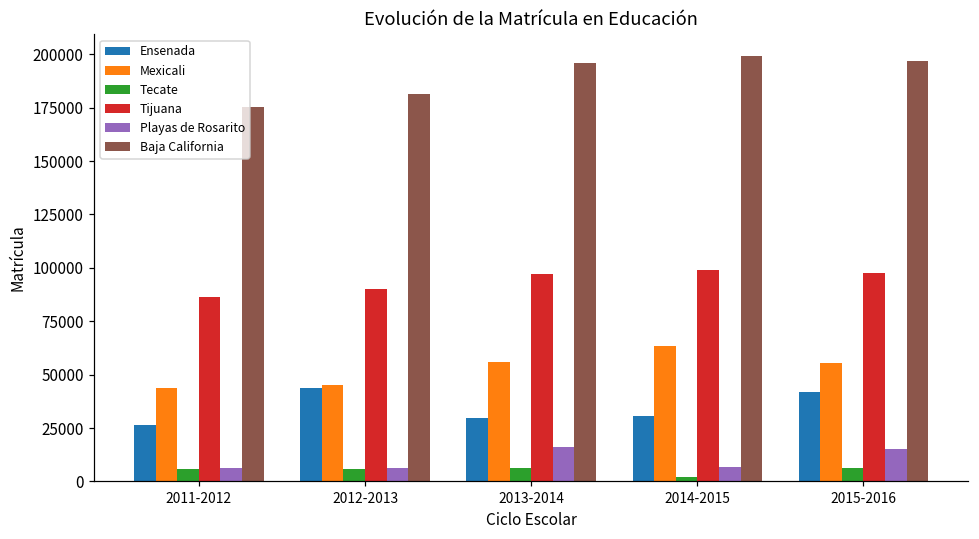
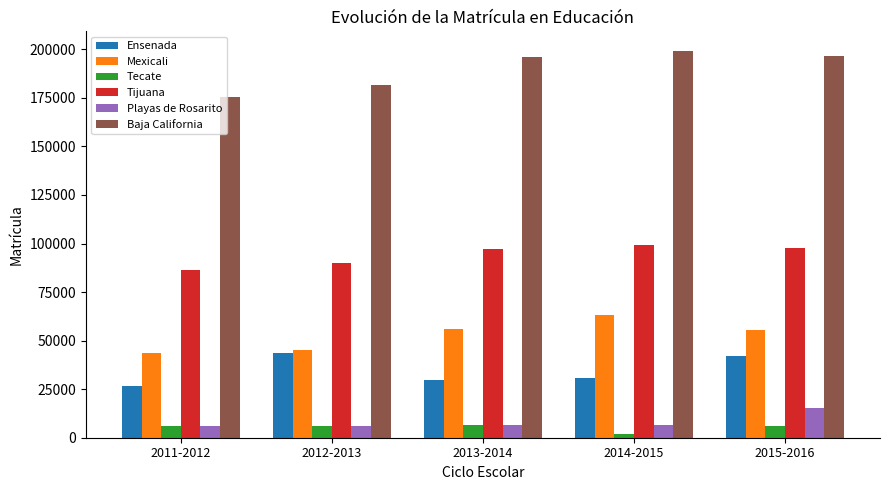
Playas de Rosarito, 2013-2014: 16000 -> 7000
